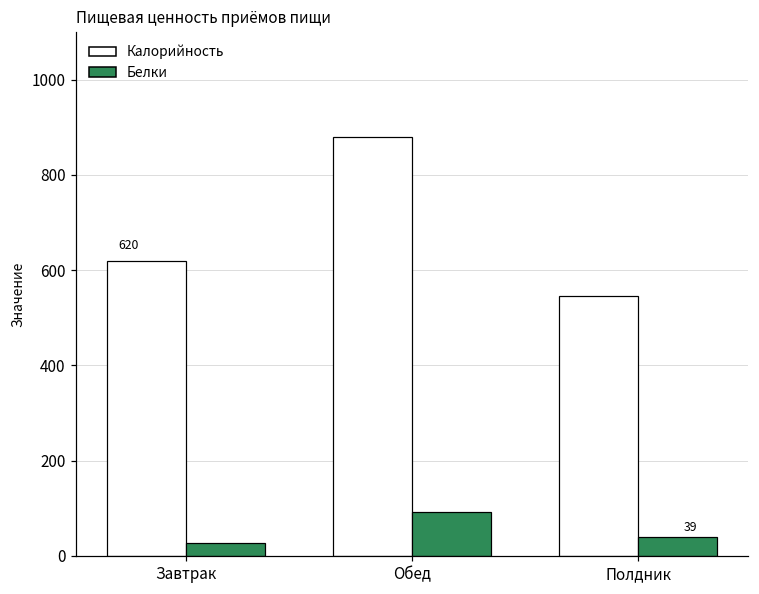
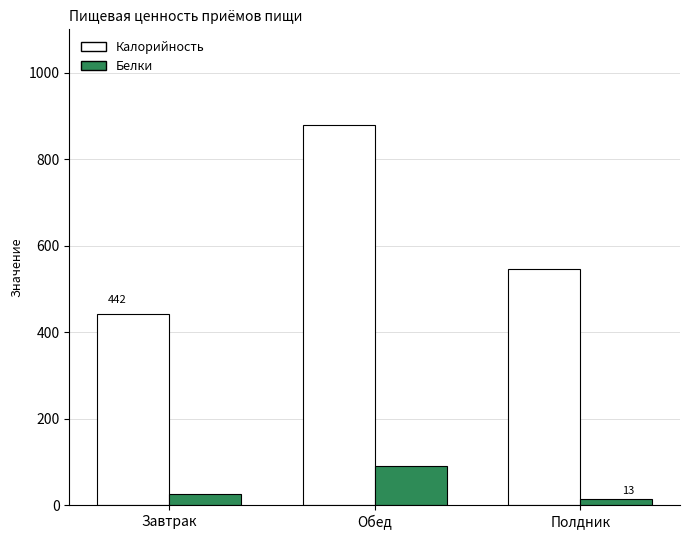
Калорийность, Завтрак: 620 -> 442
Белки, Полдник: 39 -> 13
